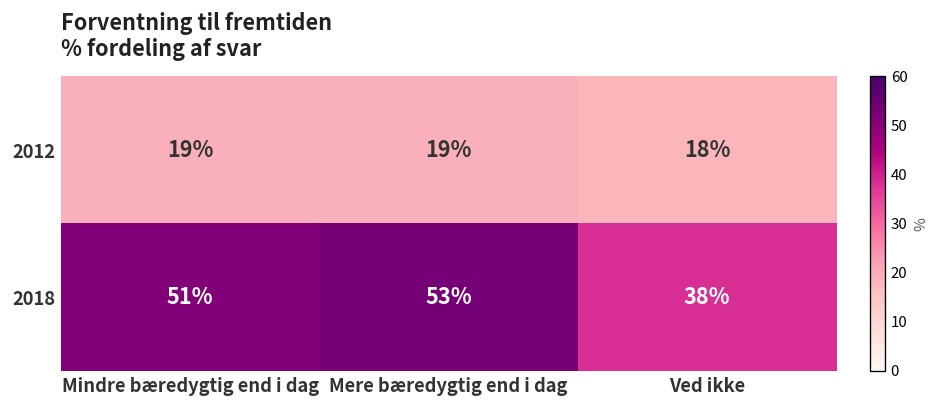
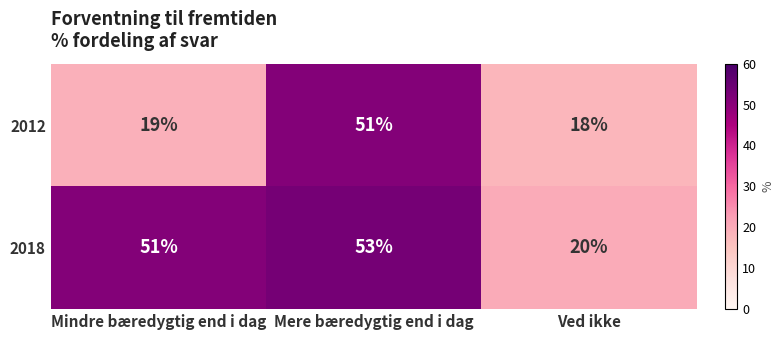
2012, Mere bæredygtig end i dag: 19% -> 51%
2018, Ved ikke: 38% -> 20%
